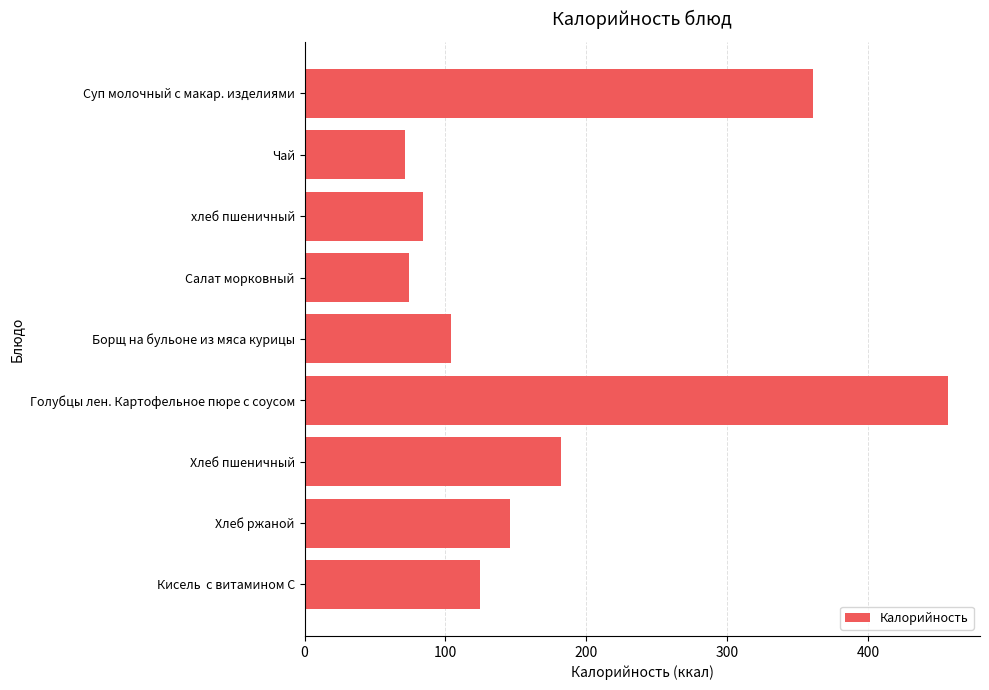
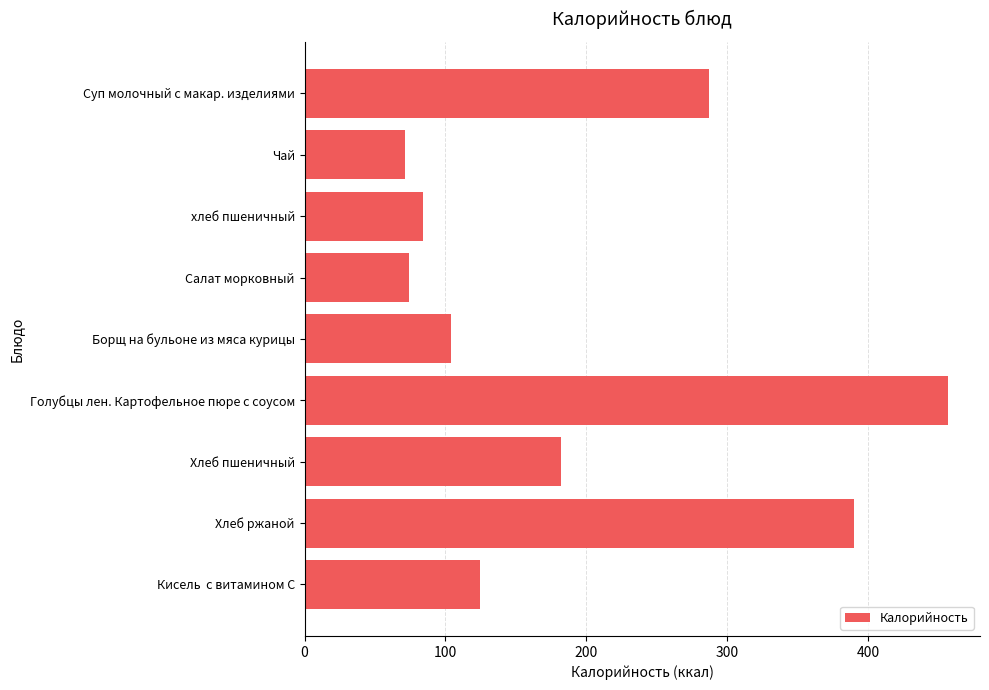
Суп молочный с макар. изделиями: 361 -> 287
Хлеб ржаной: 146 -> 390
